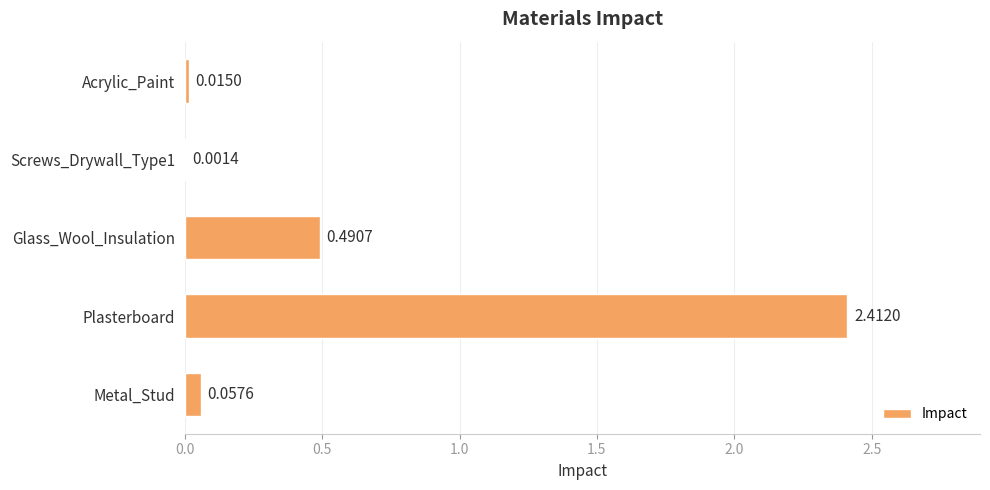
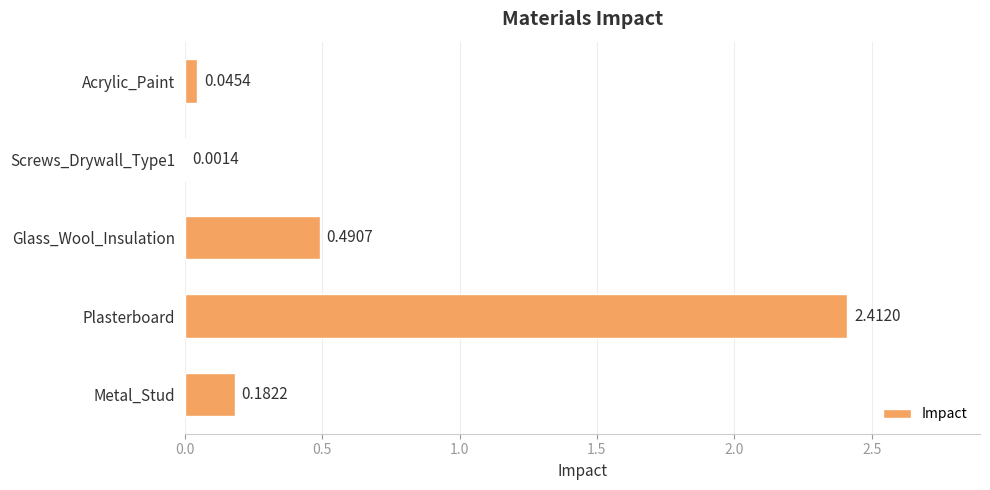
Acrylic_Paint: 0.0150 -> 0.0454
Metal_Stud: 0.0576 -> 0.1822
